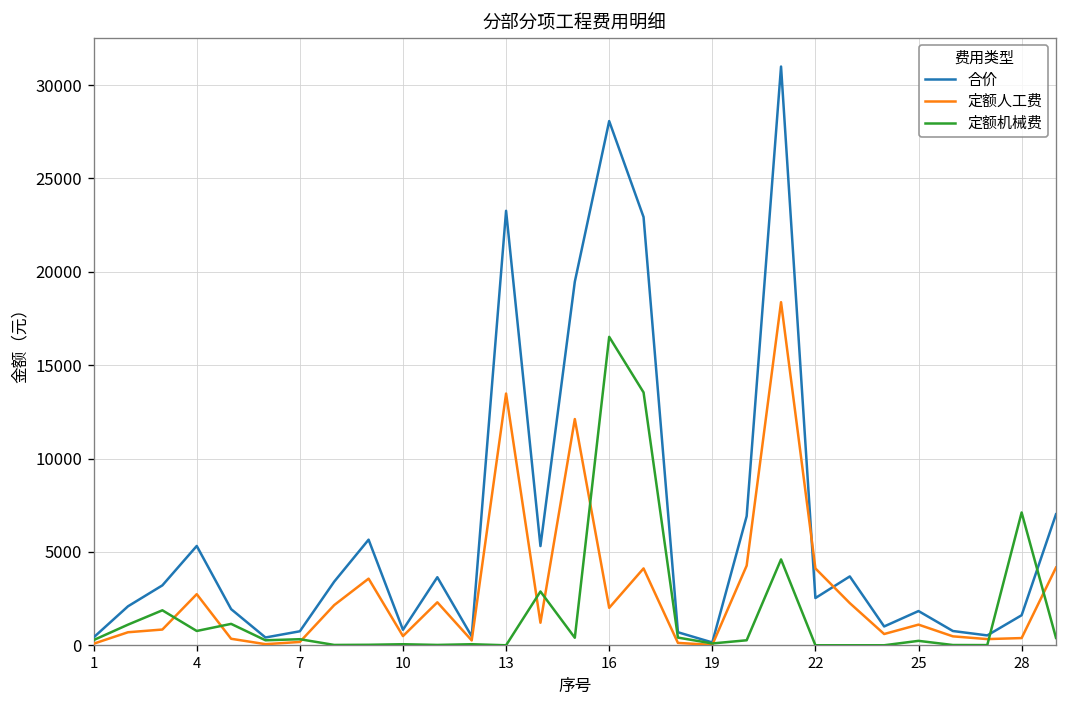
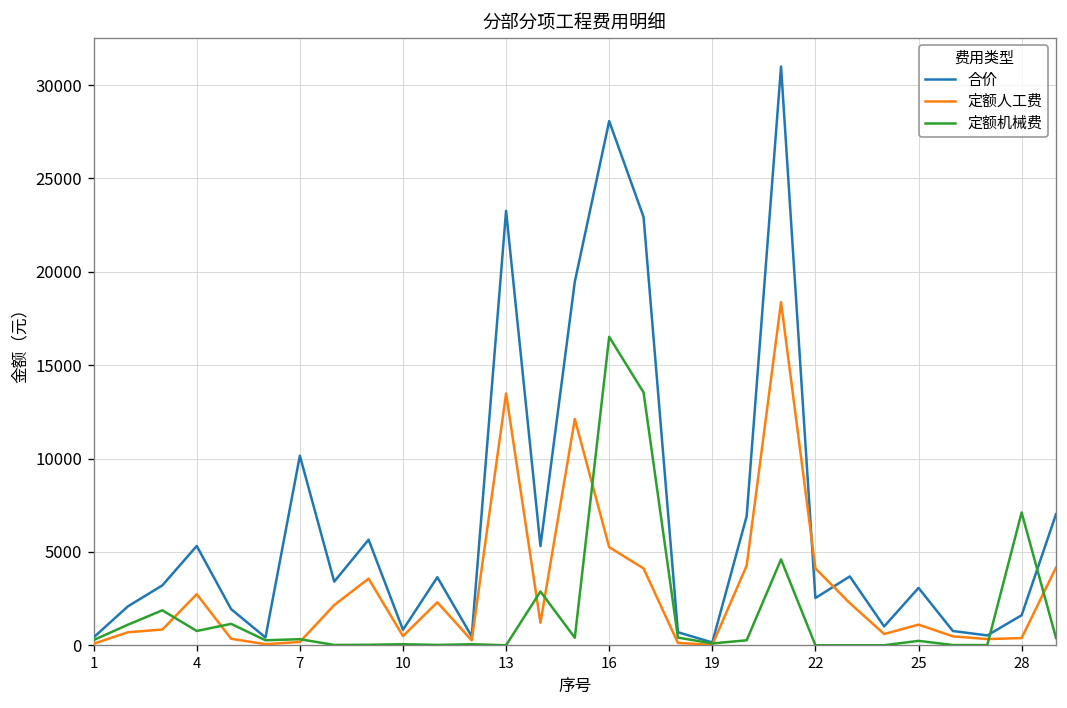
合价, 7: 700 -> 10200
定额人工费, 16: 2000 -> 5300
合价, 25: 1800 -> 3100
